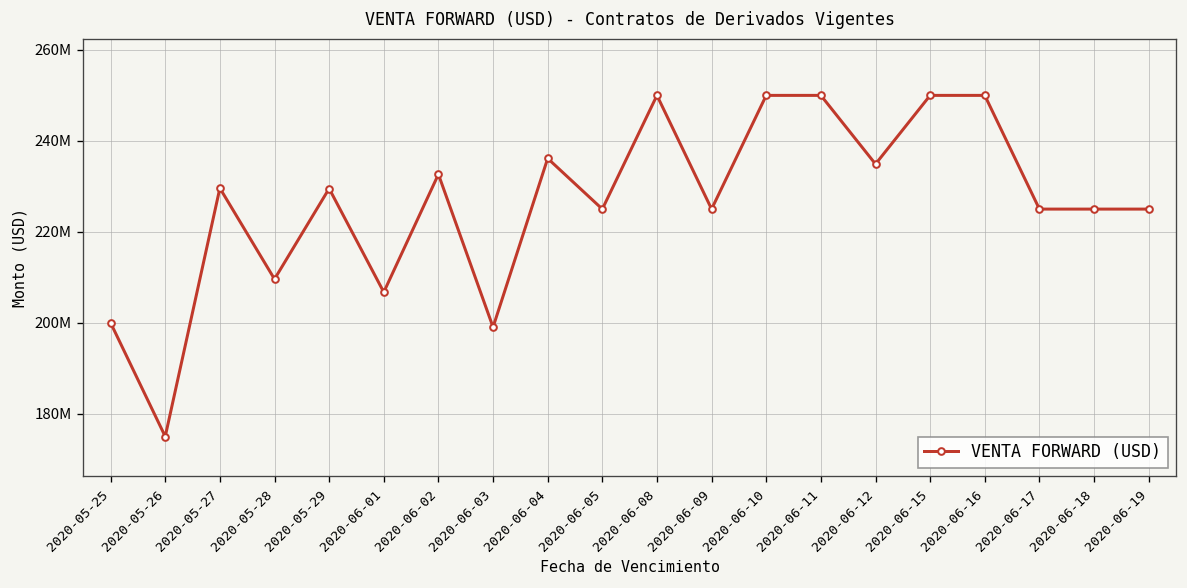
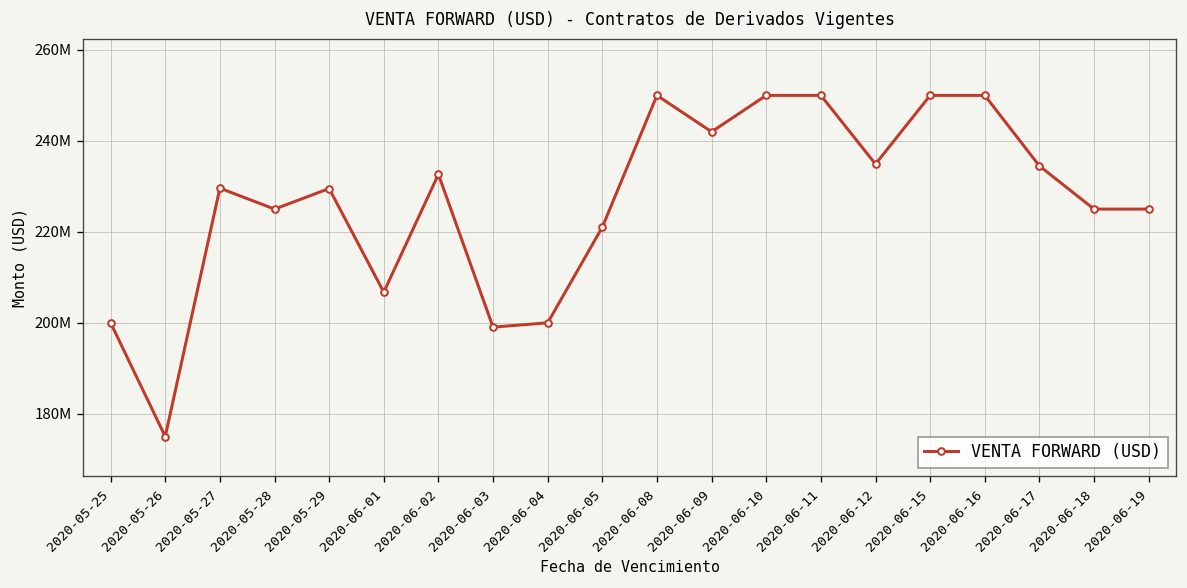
2020-05-28: 210000000 -> 225000000
2020-06-04: 236000000 -> 200000000
2020-06-05: 225000000 -> 221000000
2020-06-09: 225000000 -> 242000000
2020-06-17: 225000000 -> 234000000
